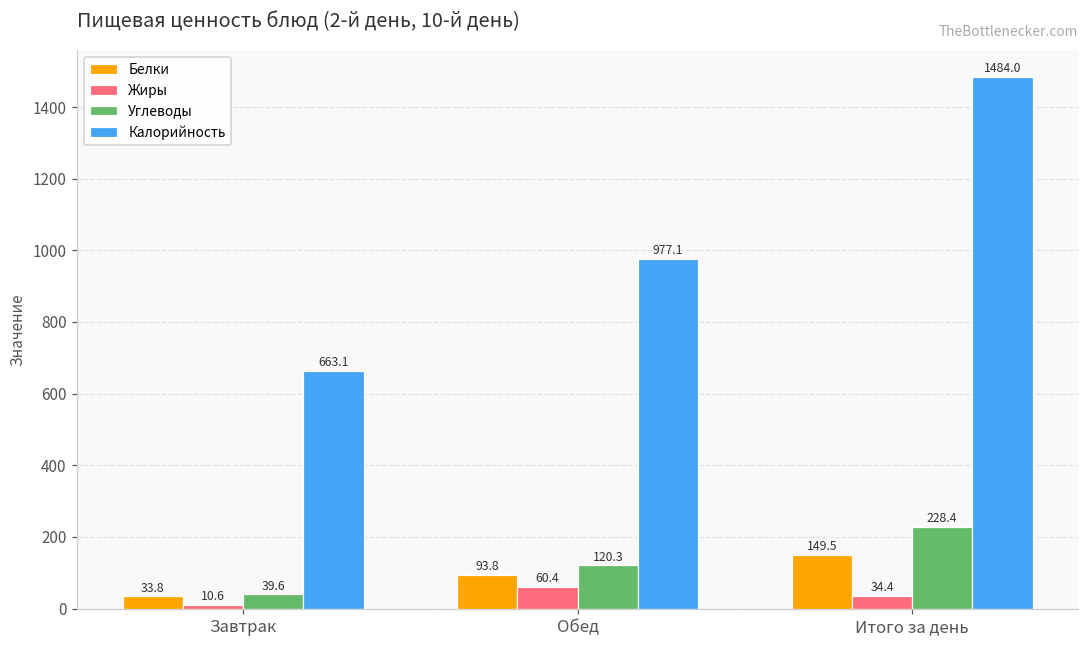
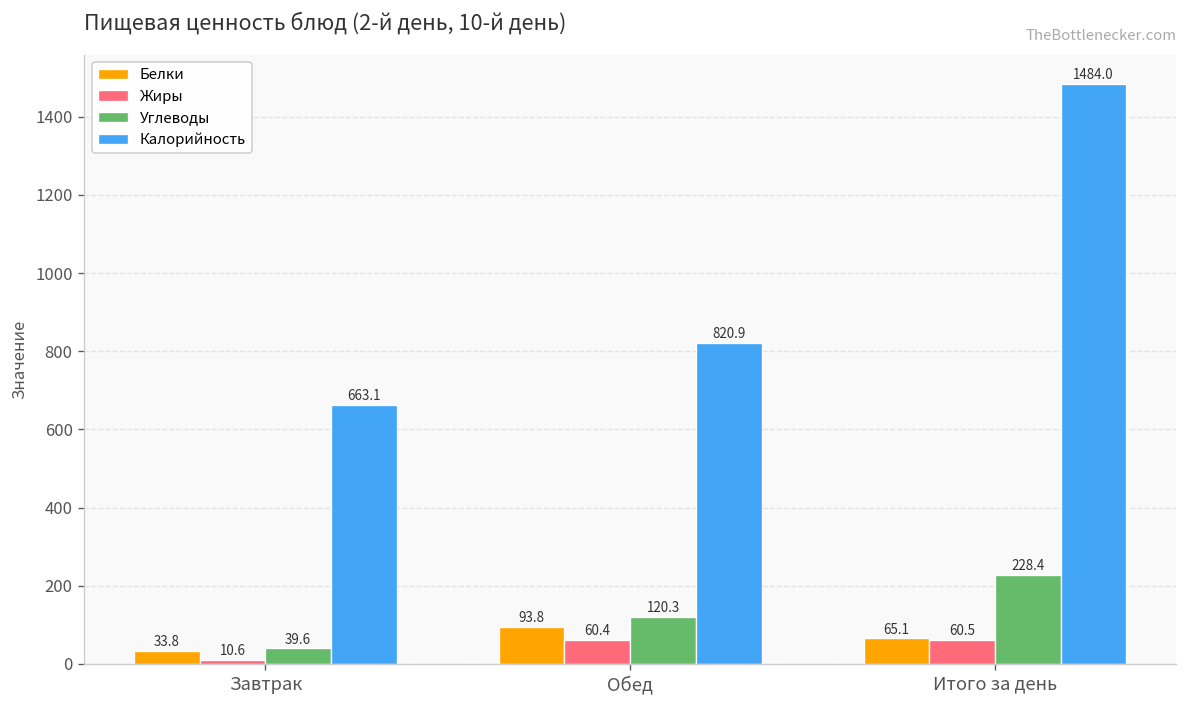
Калорийность, Обед: 977.1 -> 820.9
Белки, Итого за день: 149.5 -> 65.1
Жиры, Итого за день: 34.4 -> 60.5
